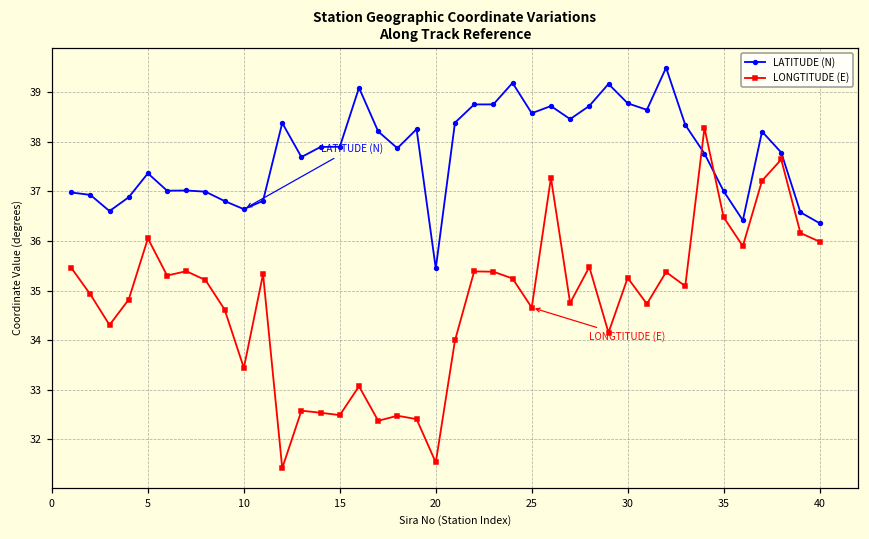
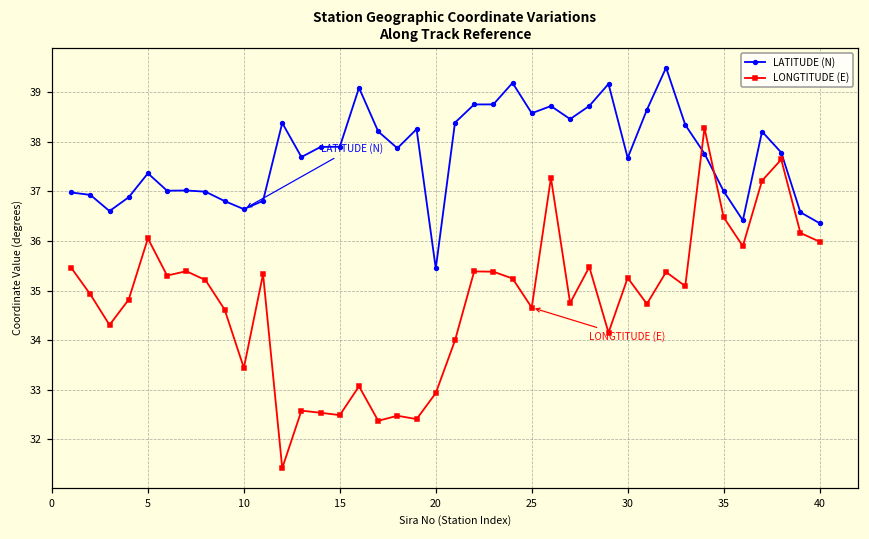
LONGTITUDE (E), 20: 31.5 -> 32.9
LATITUDE (N), 30: 38.8 -> 37.7
